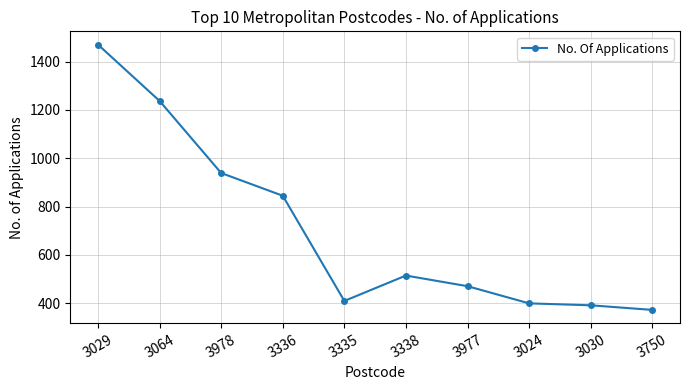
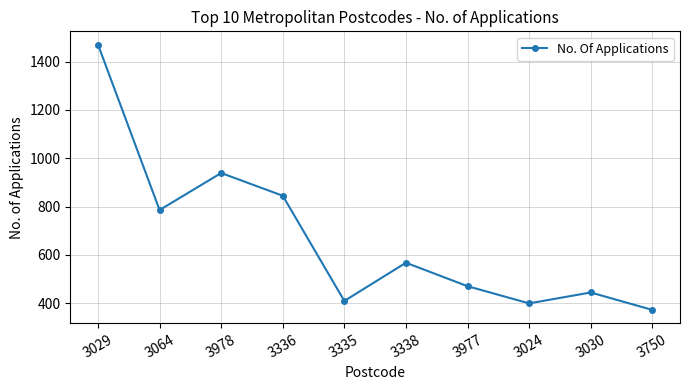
3064: 1240 -> 790
3338: 520 -> 570
3030: 390 -> 450
